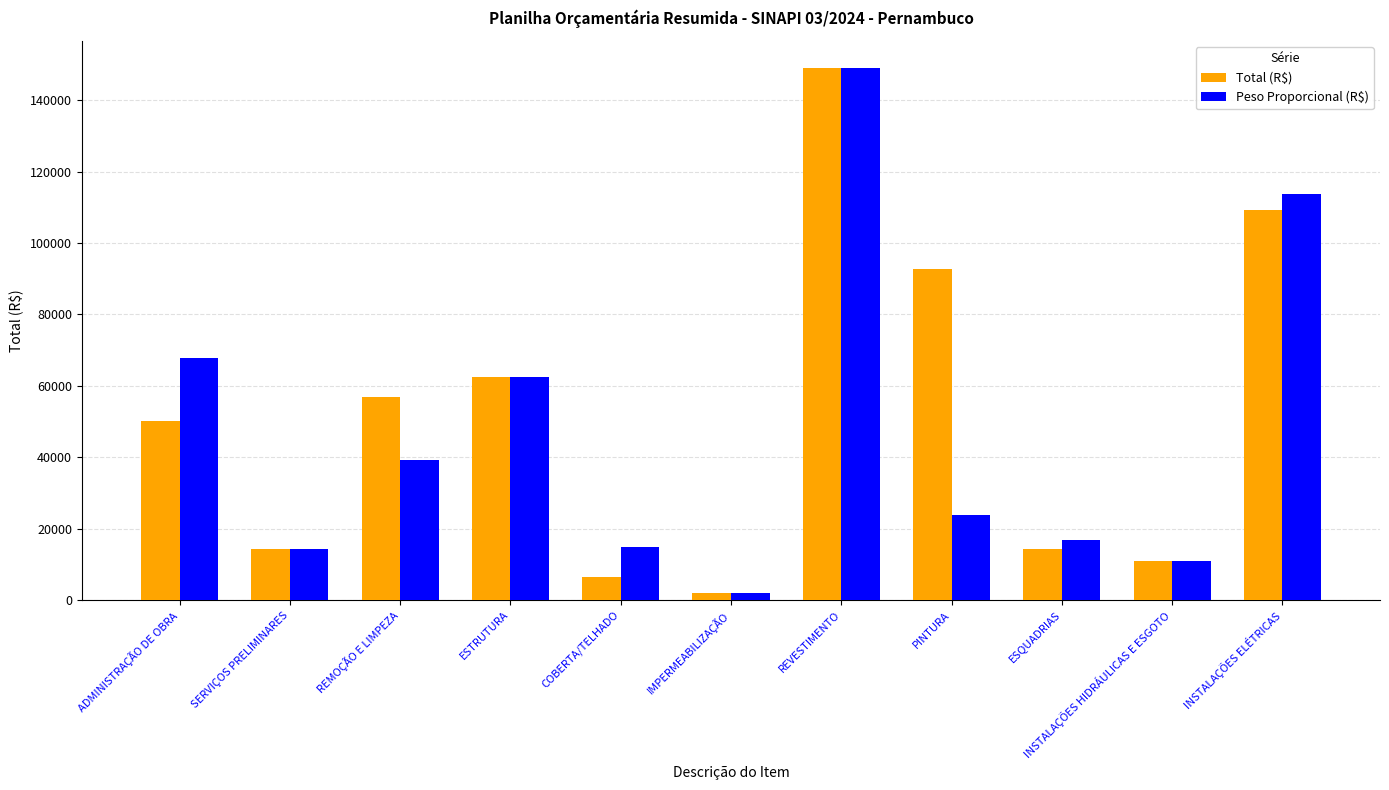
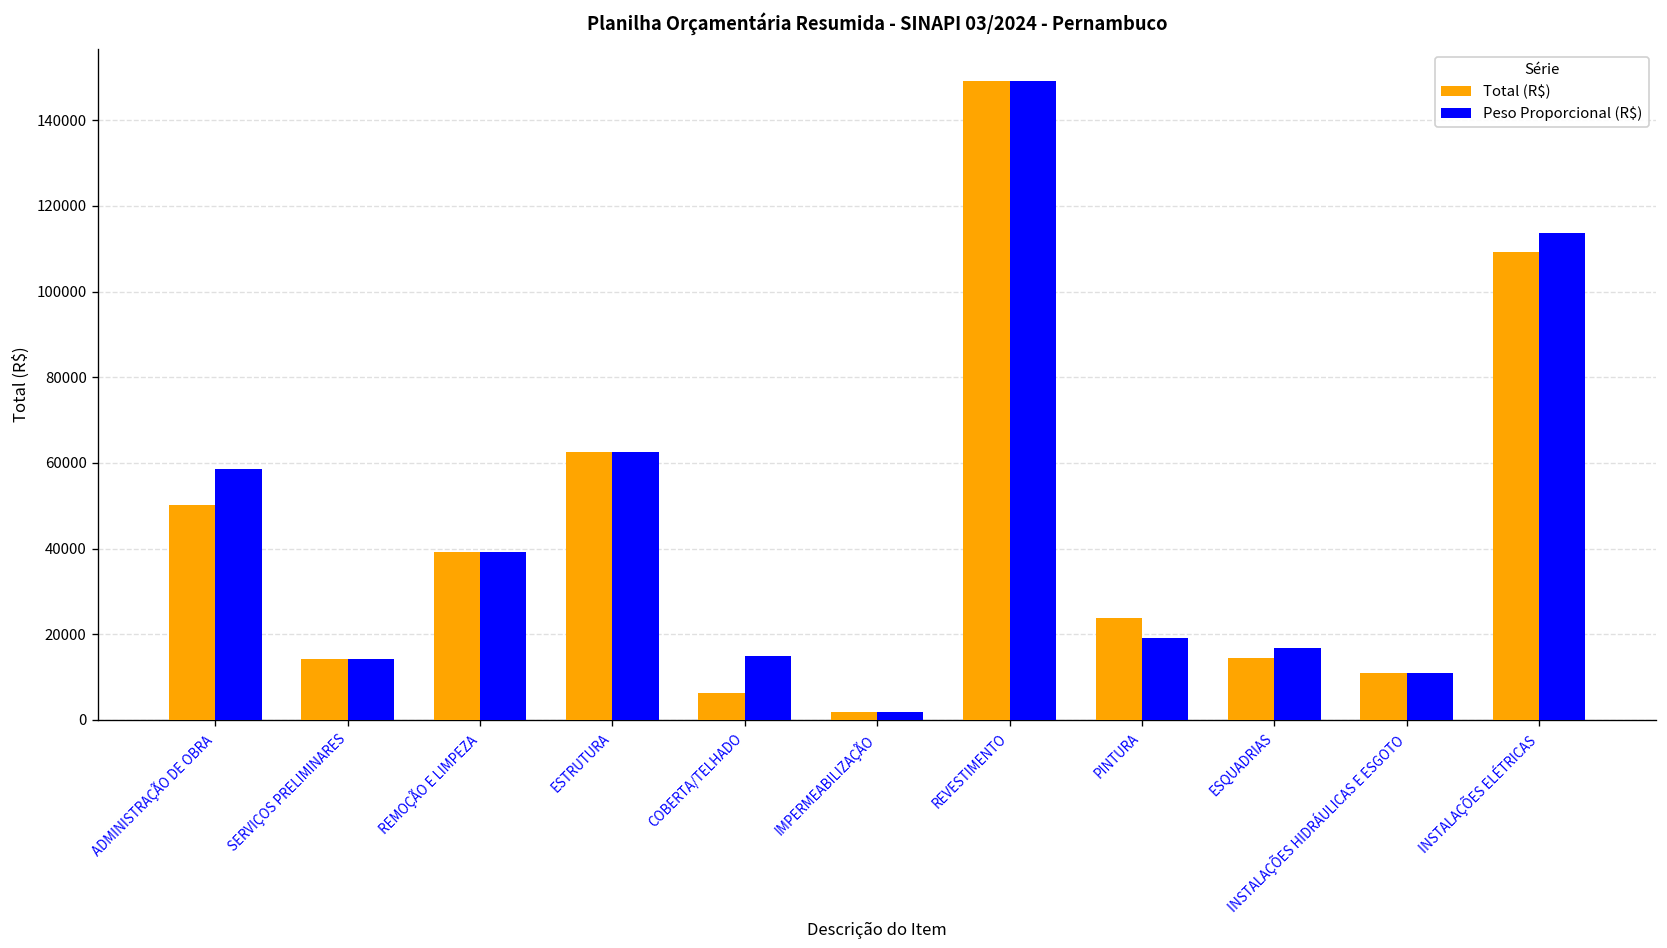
Peso Proporcional (R$), ADMINISTRAÇÃO DE OBRA: 68000 -> 59000
Total (R$), REMOÇÃO E LIMPEZA: 57000 -> 39000
Total (R$), PINTURA: 93000 -> 24000
Peso Proporcional (R$), PINTURA: 24000 -> 19000
